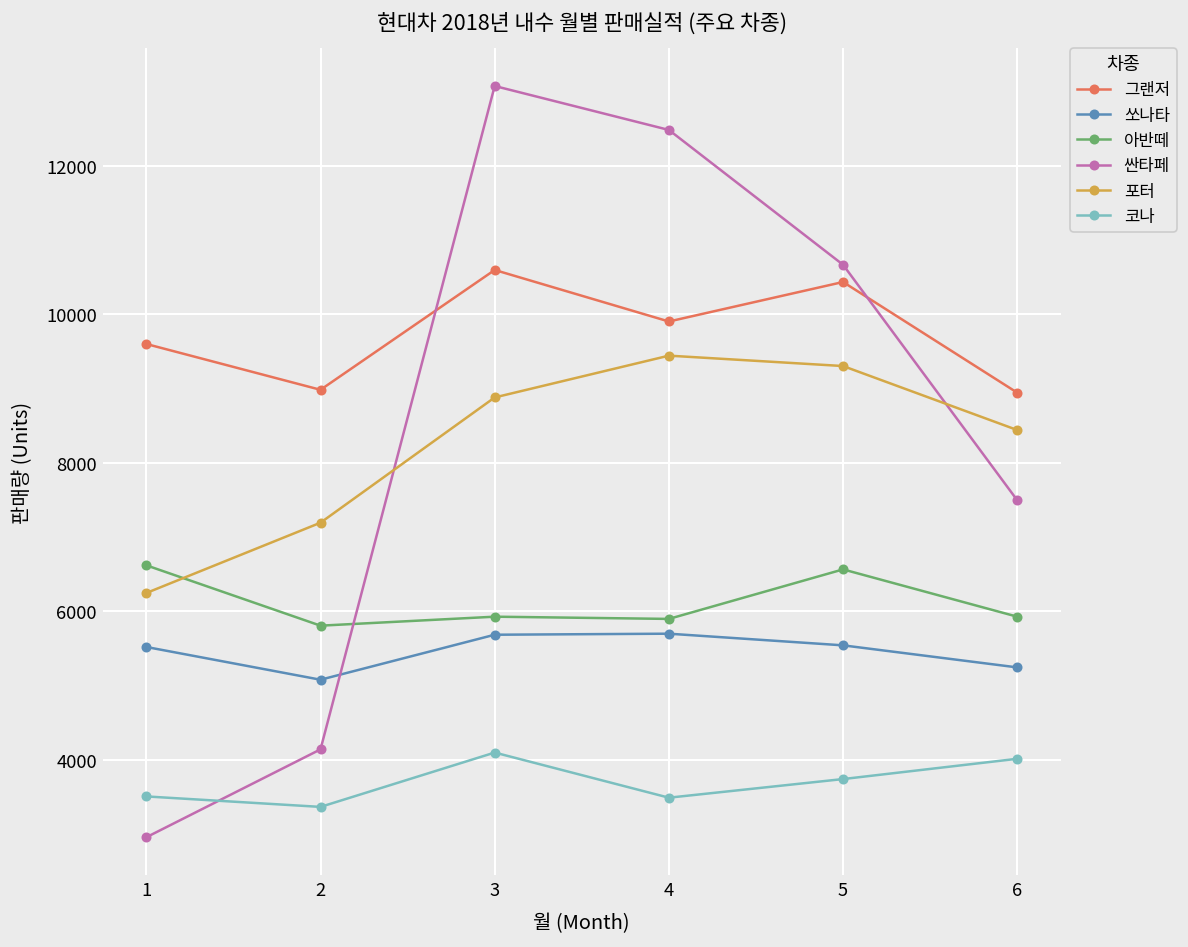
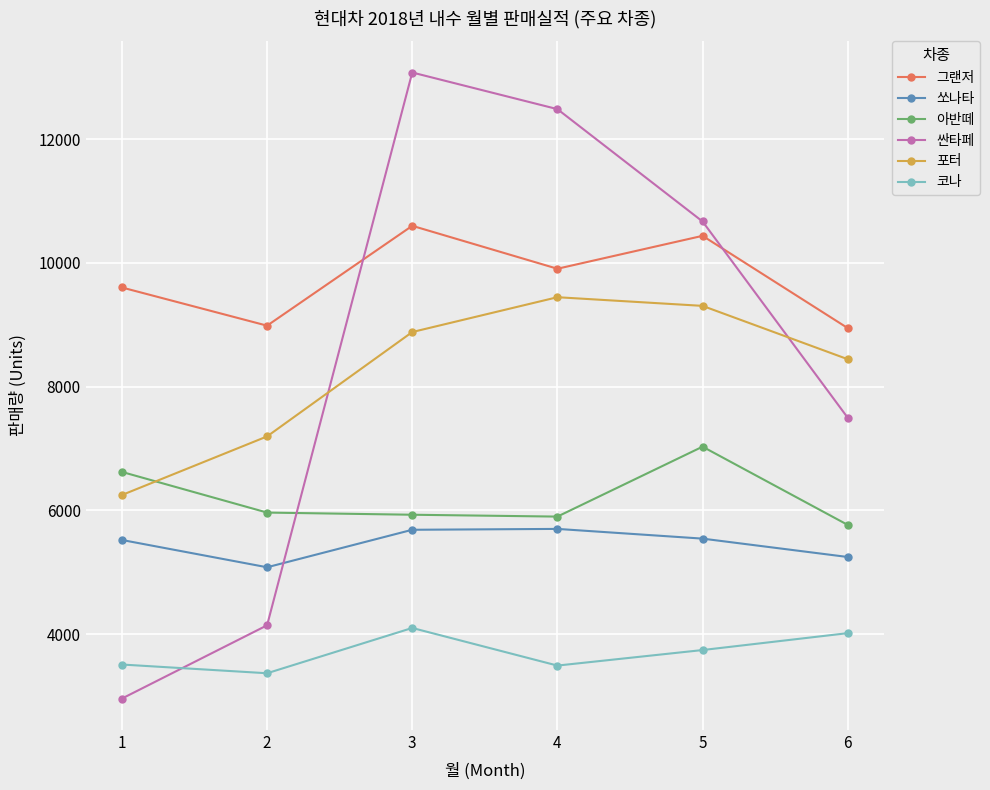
아반떼, 2: 5800 -> 6000
아반떼, 5: 6600 -> 7000
아반떼, 6: 5900 -> 5800
